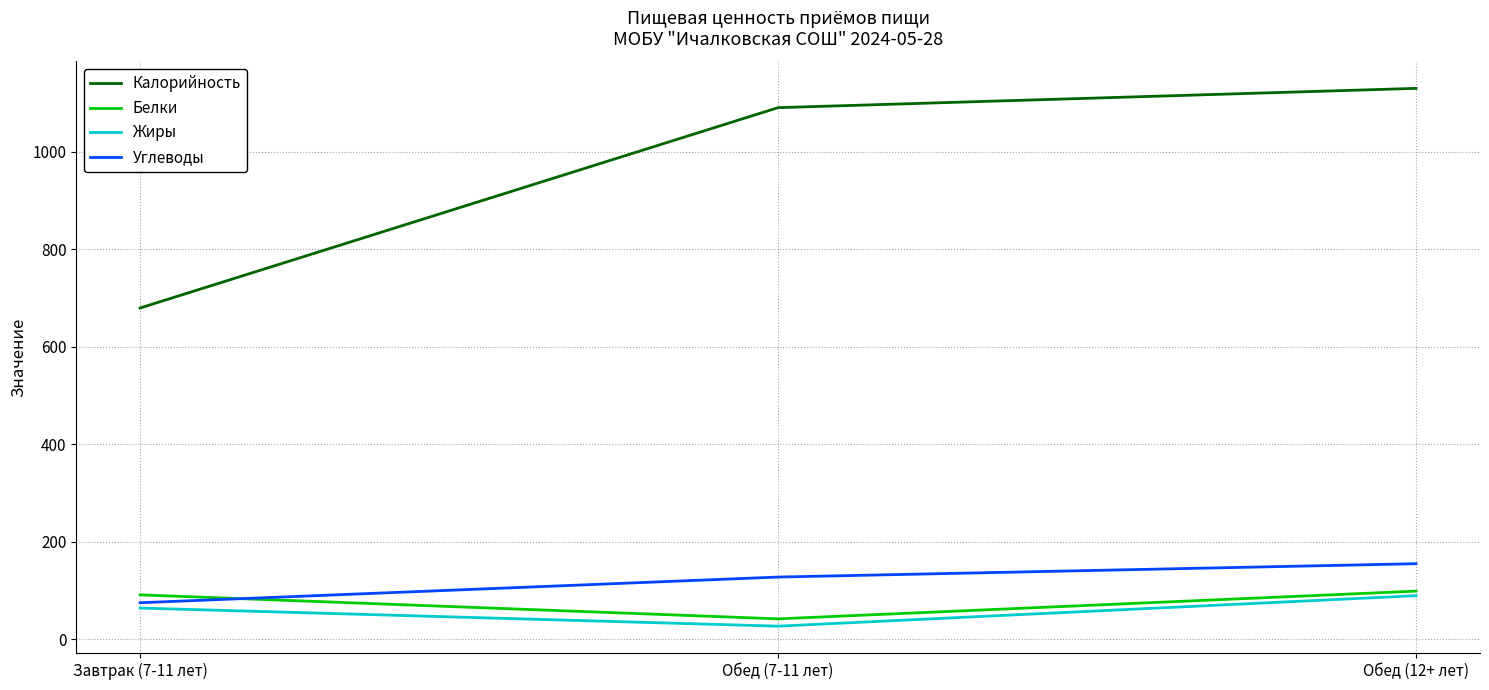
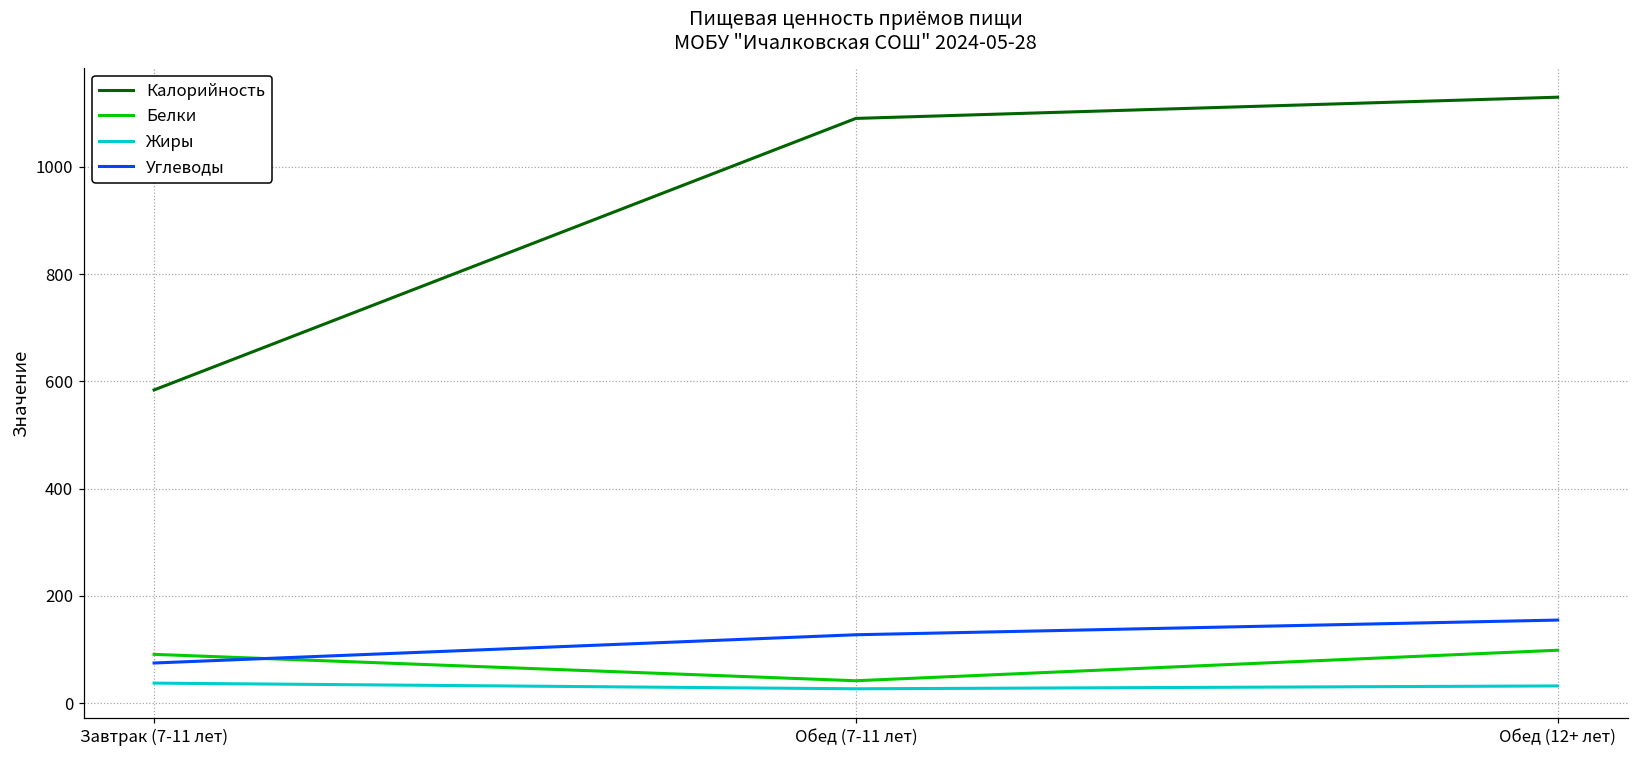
Калорийность, Завтрак (7-11 лет): 680 -> 580
Жиры, Завтрак (7-11 лет): 60 -> 40
Жиры, Обед (12+ лет): 90 -> 30
